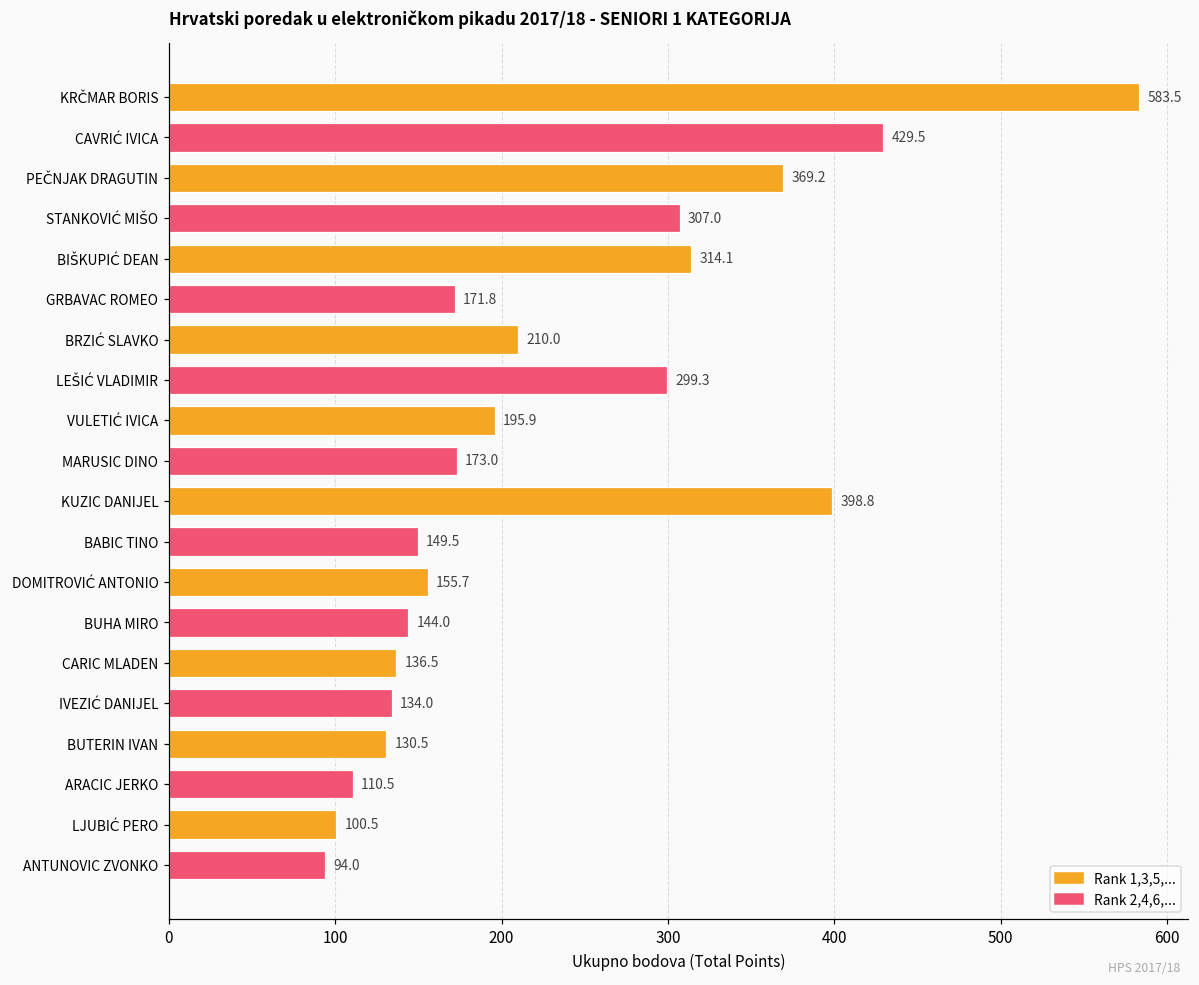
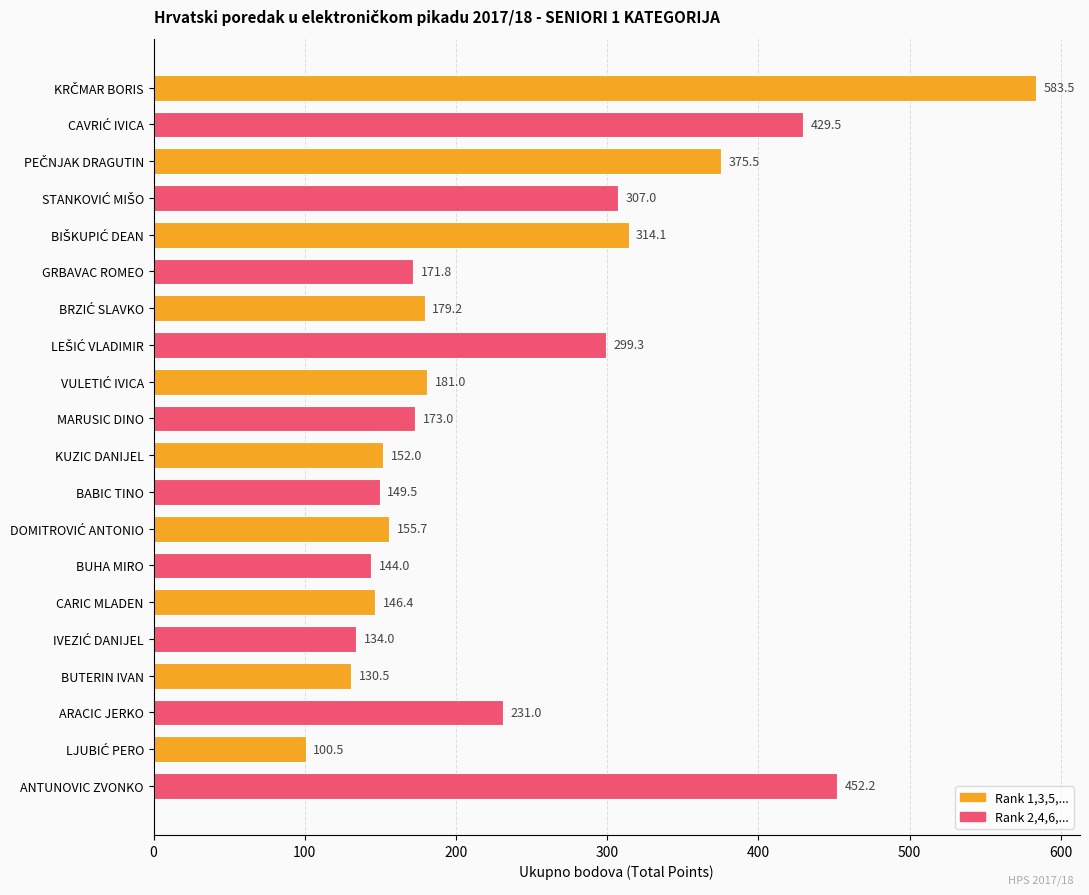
PEČNJAK DRAGUTIN: 369.2 -> 375.5
BRZIĆ SLAVKO: 210.0 -> 179.2
VULETIĆ IVICA: 195.9 -> 181.0
KUZIC DANIJEL: 398.8 -> 152.0
CARIC MLADEN: 136.5 -> 146.4
ARACIC JERKO: 110.5 -> 231.0
ANTUNOVIC ZVONKO: 94.0 -> 452.2
